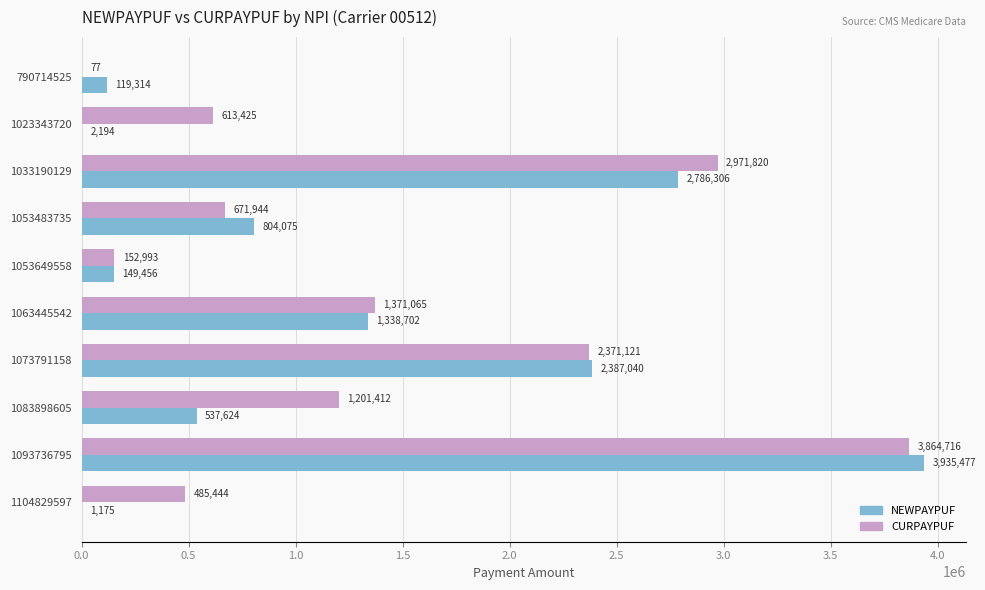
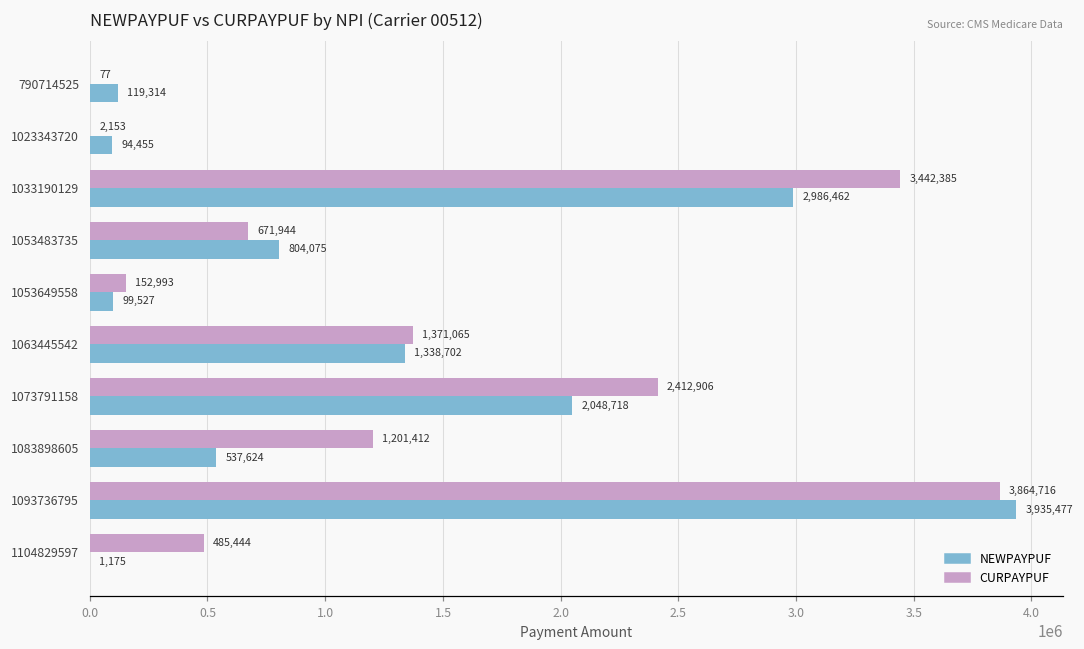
CURPAYPUF, 1023343720: 613,425 -> 2,153
NEWPAYPUF, 1023343720: 2,194 -> 94,455
CURPAYPUF, 1033190129: 2,971,820 -> 3,442,385
NEWPAYPUF, 1033190129: 2,786,306 -> 2,986,462
NEWPAYPUF, 1053649558: 149,456 -> 99,527
CURPAYPUF, 1073791158: 2,371,121 -> 2,412,906
NEWPAYPUF, 1073791158: 2,387,040 -> 2,048,718
